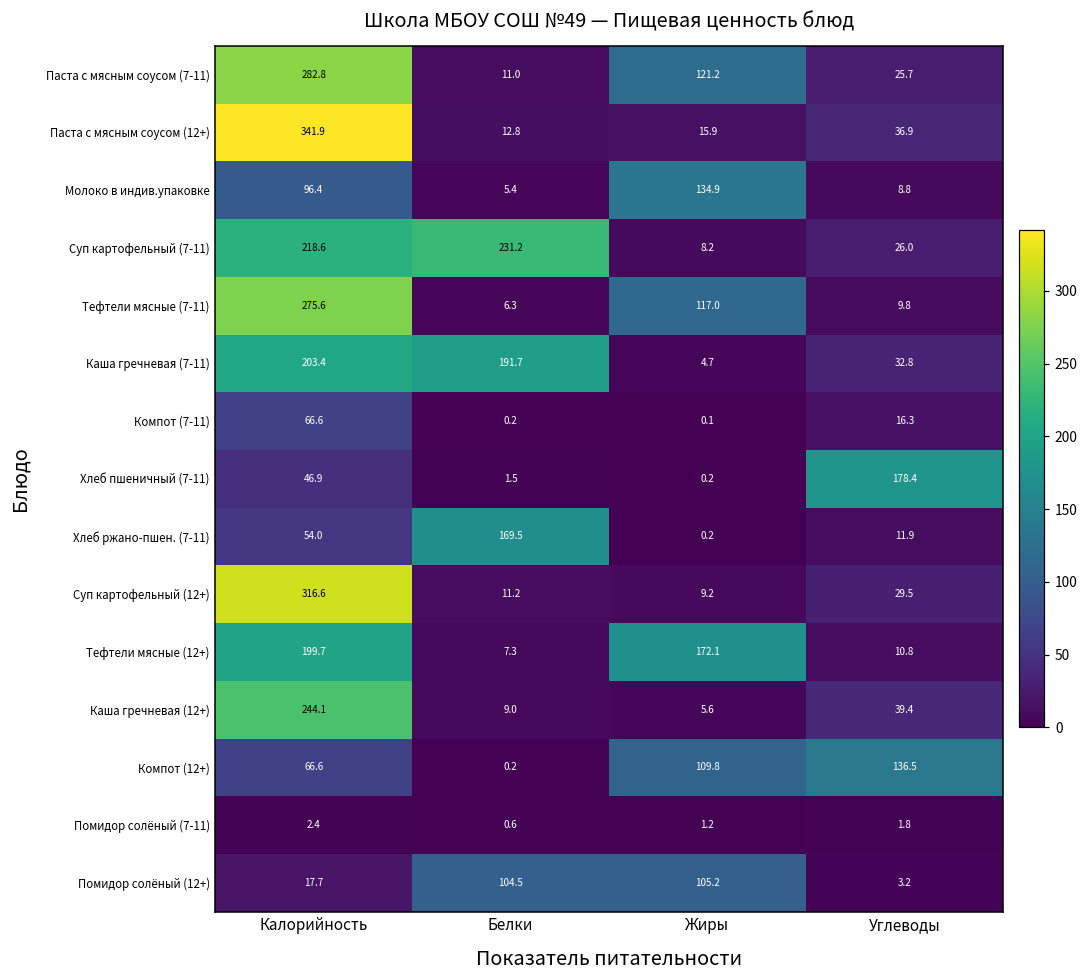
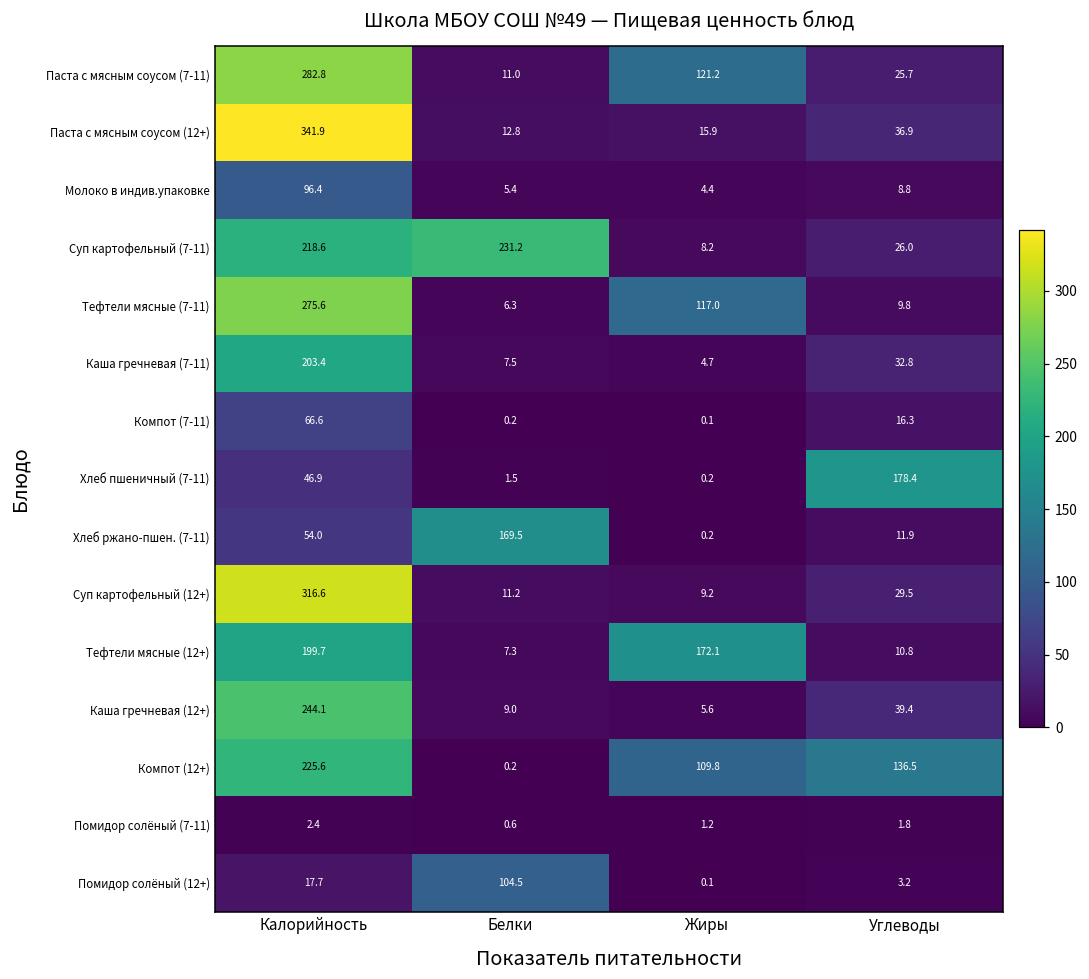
Молоко в индив.упаковке, Жиры: 134.9 -> 4.4
Каша гречневая (7-11), Белки: 191.7 -> 7.5
Компот (12+), Калорийность: 66.6 -> 225.6
Помидор солёный (12+), Жиры: 105.2 -> 0.1
